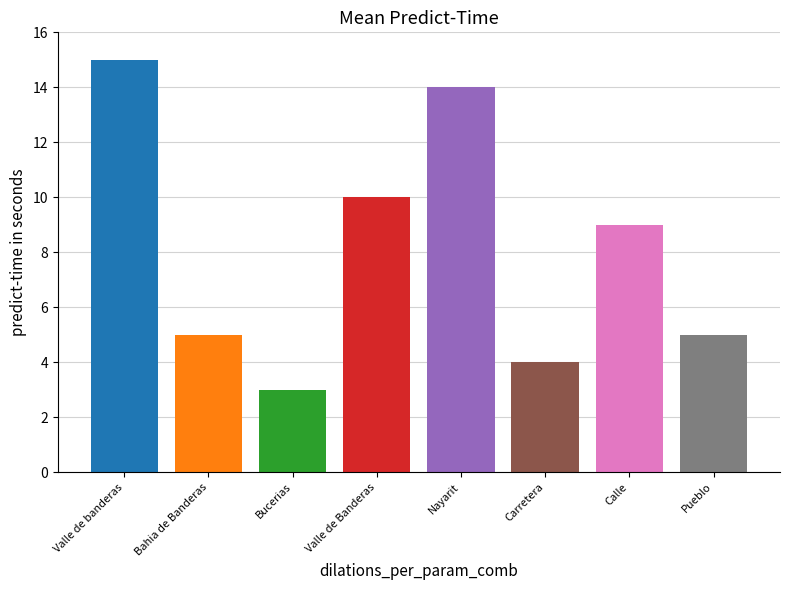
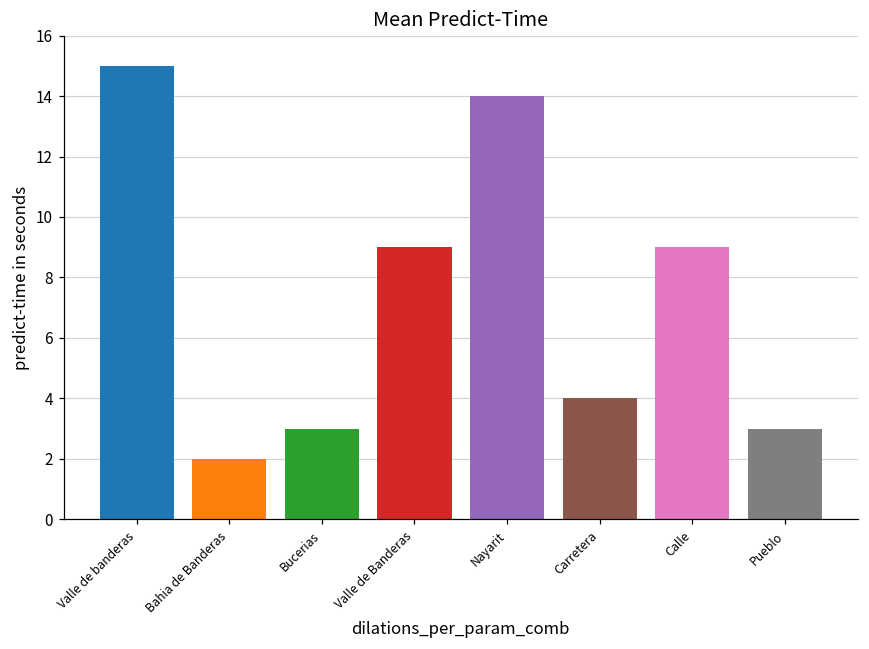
Bahia de Banderas: 5 -> 2
Valle de Banderas: 10 -> 9
Pueblo: 5 -> 3
